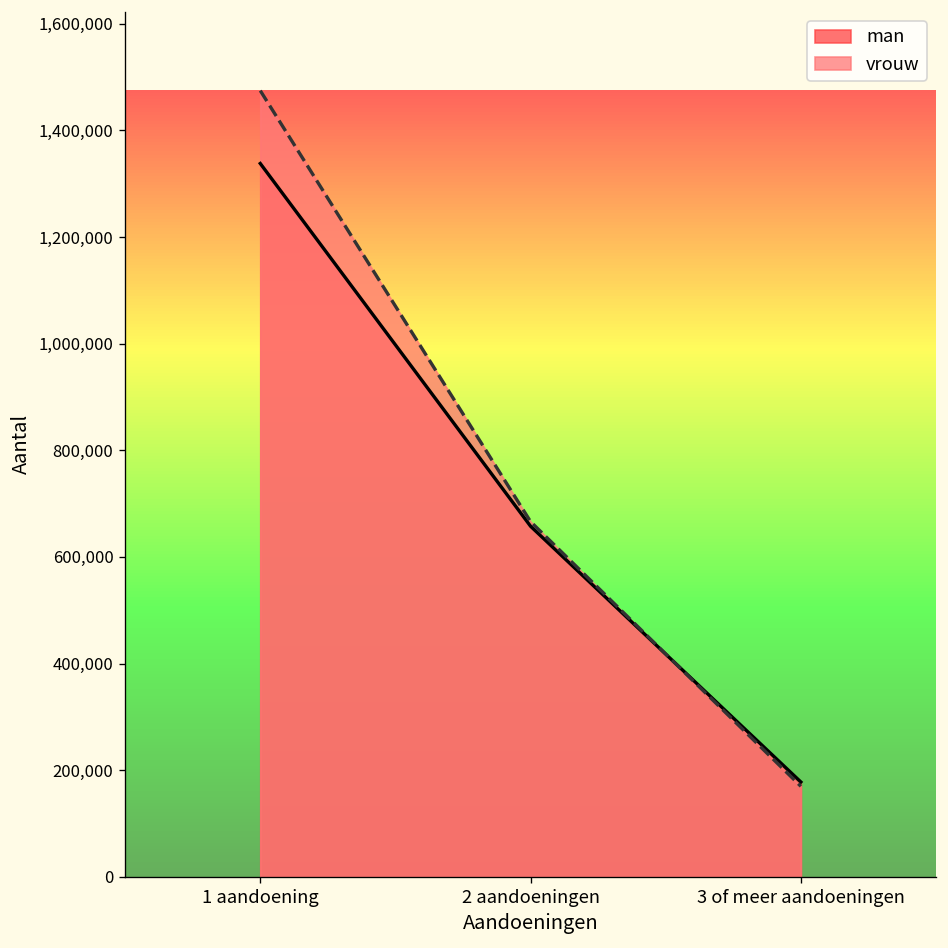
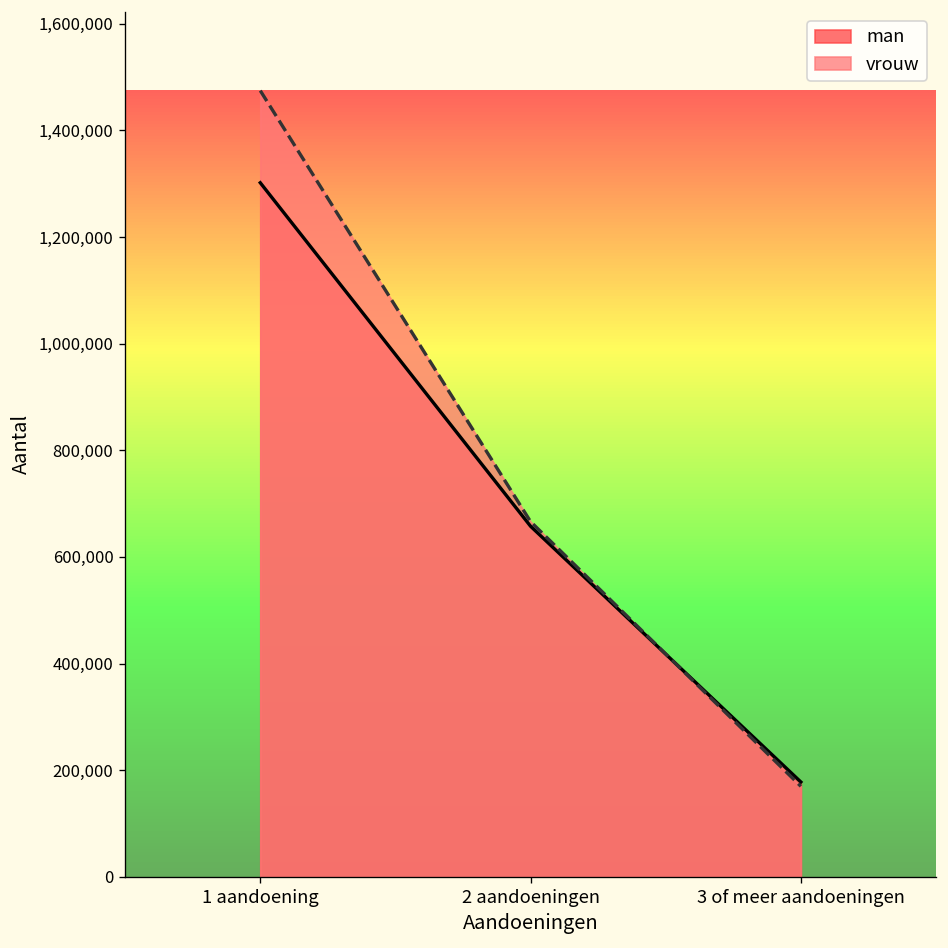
man, 1 aandoening: 1,340,000 -> 1,300,000
